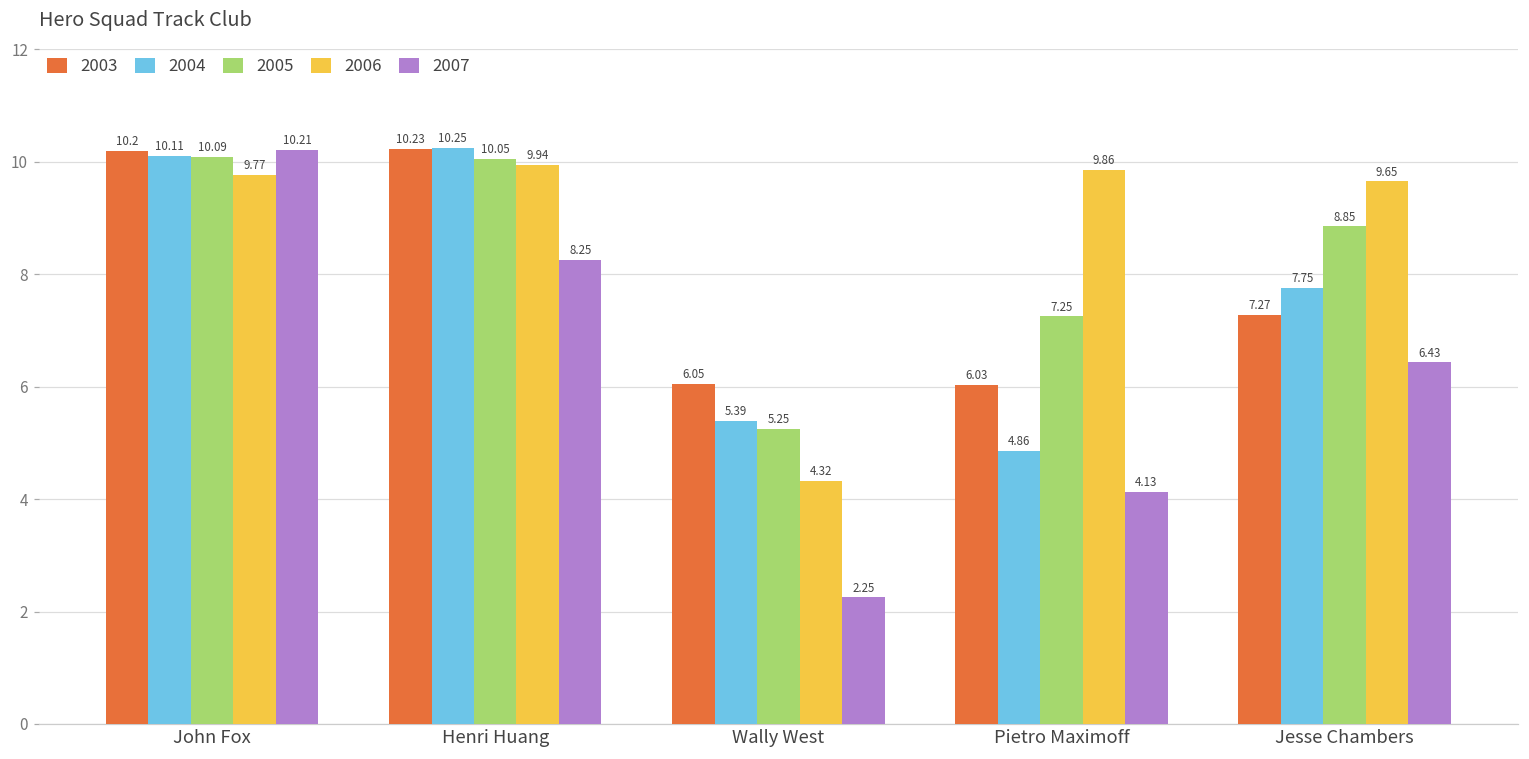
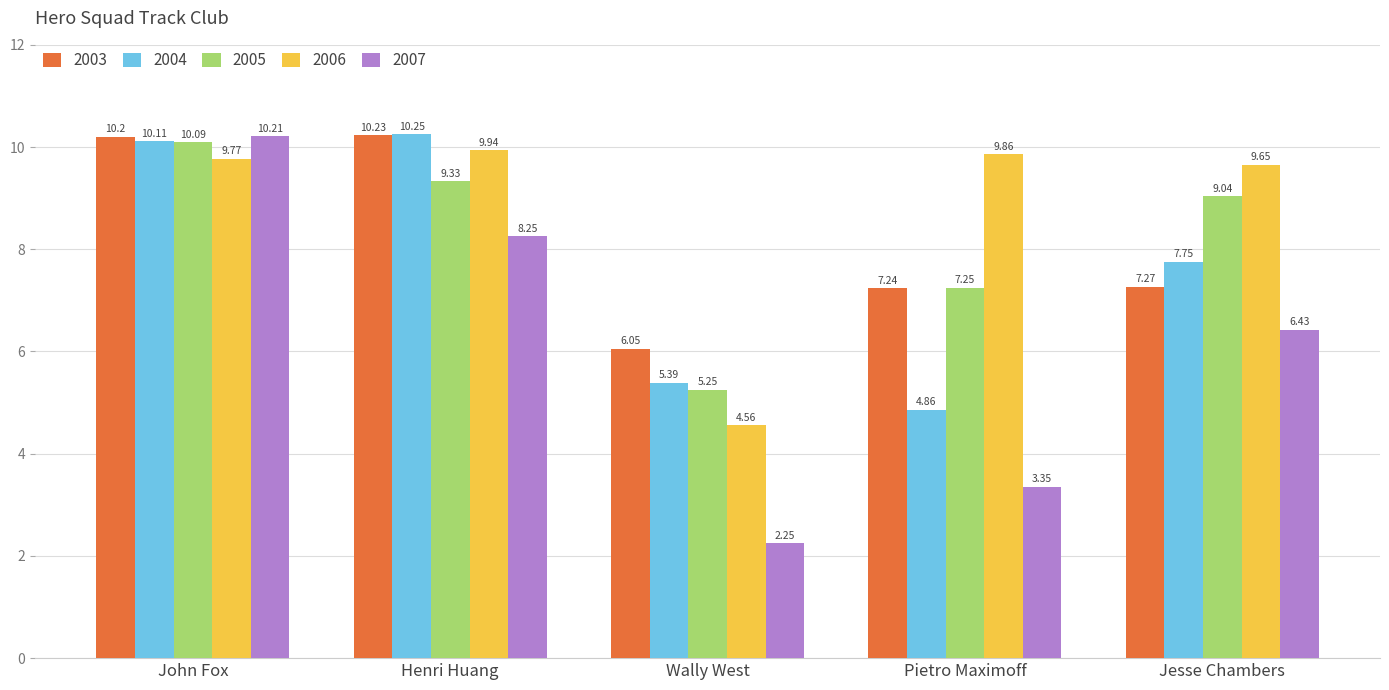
2005, Henri Huang: 10.05 -> 9.33
2006, Wally West: 4.32 -> 4.56
2003, Pietro Maximoff: 6.03 -> 7.24
2007, Pietro Maximoff: 4.13 -> 3.35
2005, Jesse Chambers: 8.85 -> 9.04
